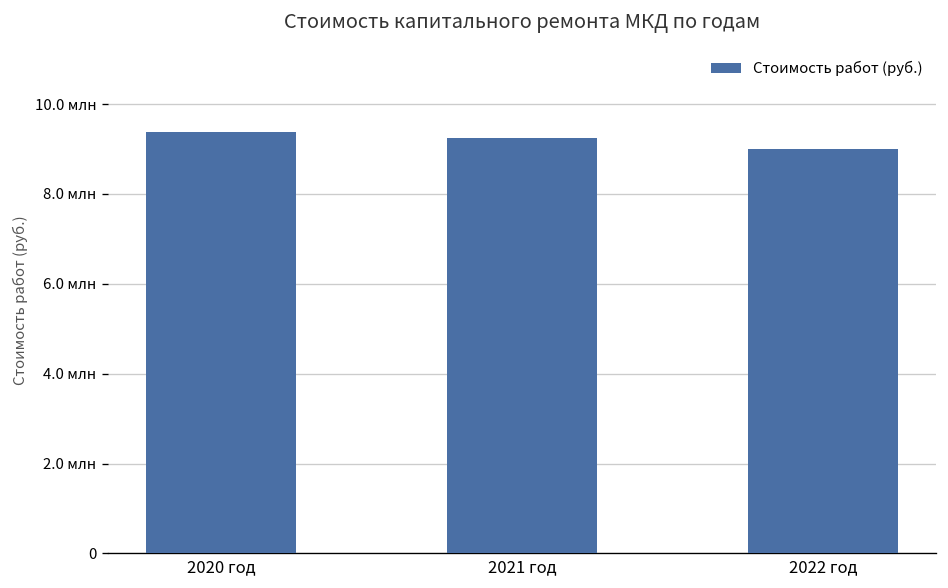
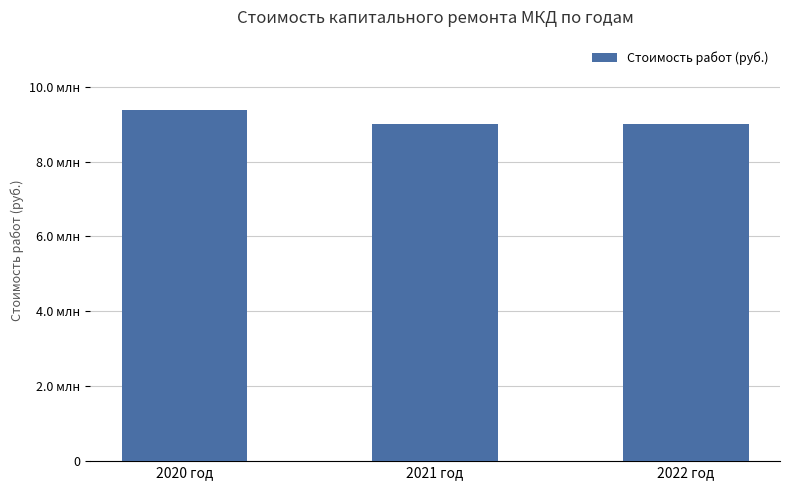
2021 год: 9.2 млн -> 9.0 млн
